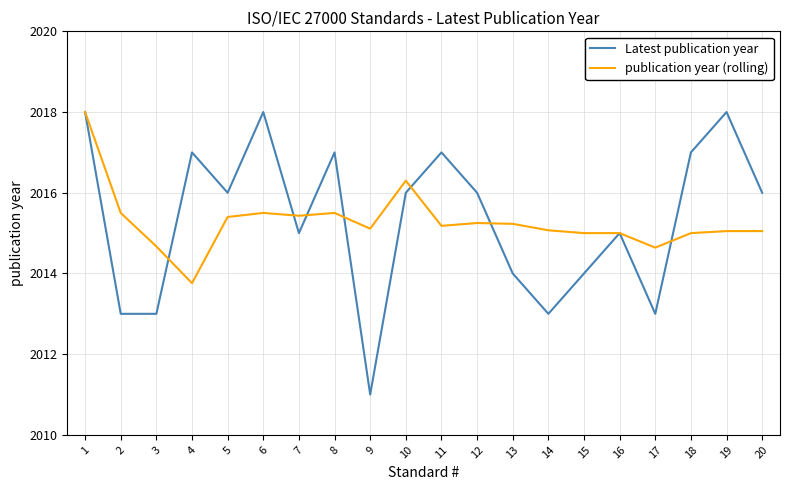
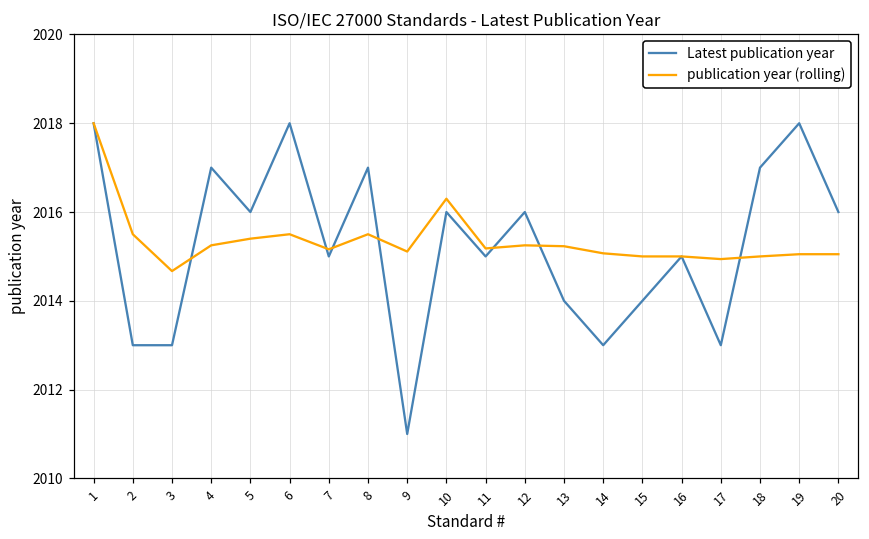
publication year (rolling), 4: 2013.8 -> 2015.3
publication year (rolling), 7: 2015.4 -> 2015.2
Latest publication year, 11: 2017 -> 2015
publication year (rolling), 17: 2014.6 -> 2014.9
